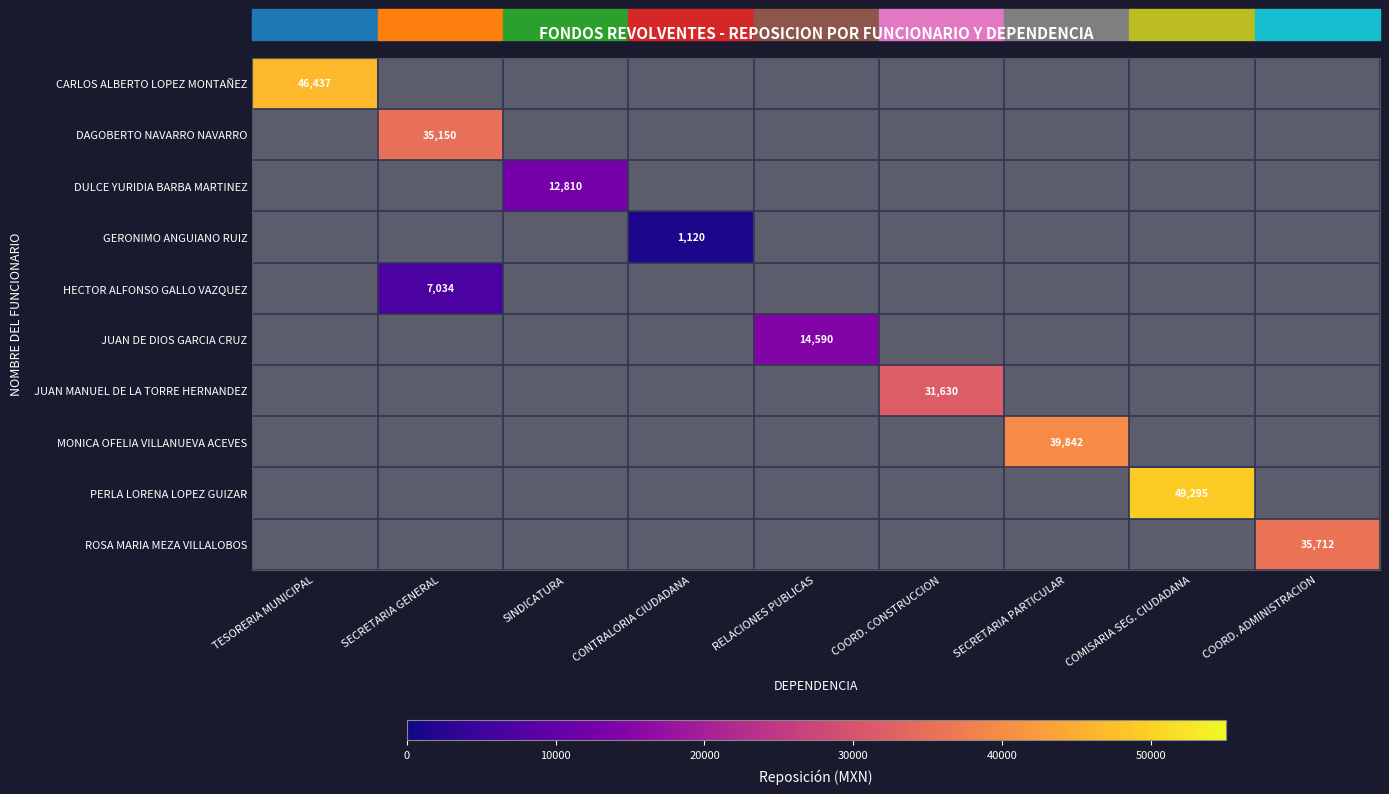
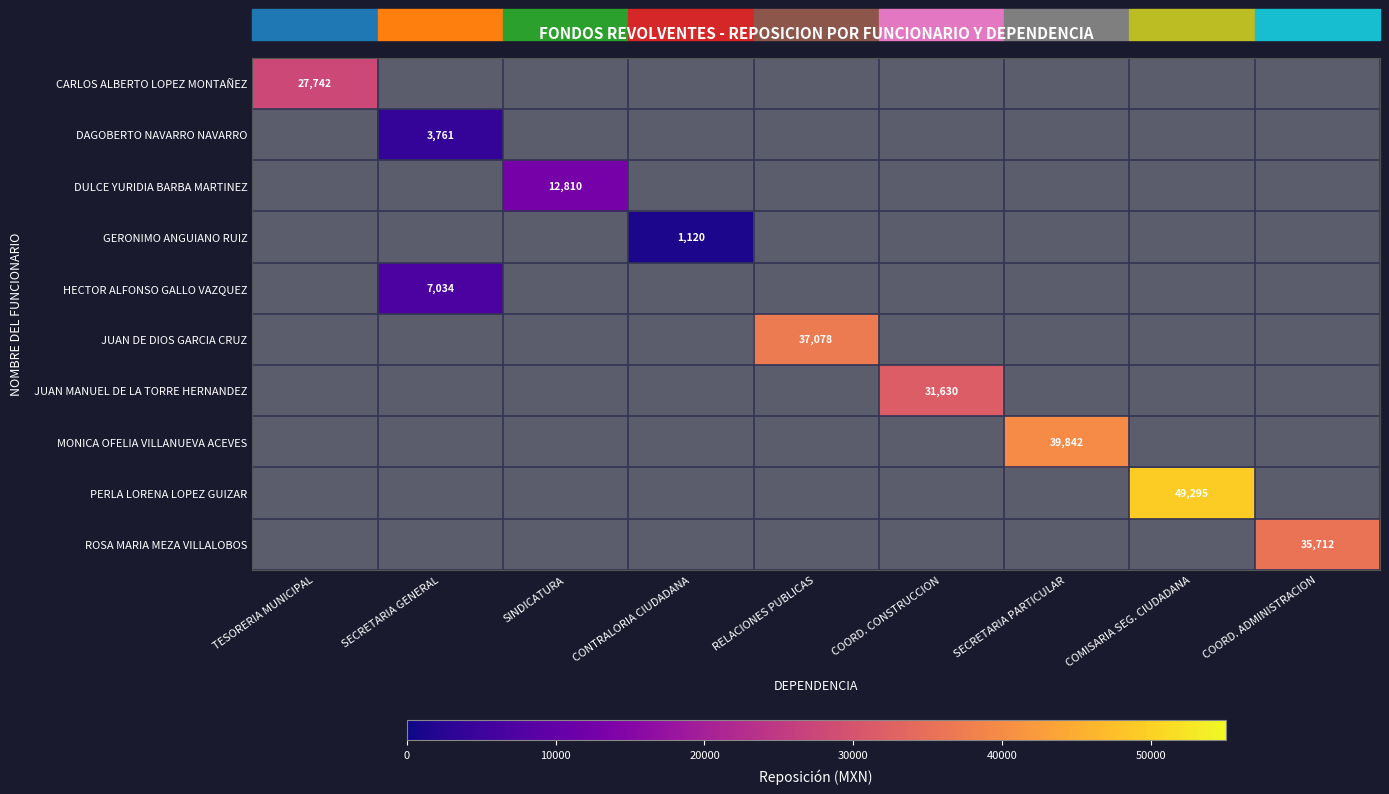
CARLOS ALBERTO LOPEZ MONTAÑEZ, TESORERIA MUNICIPAL: 46,437 -> 27,742
DAGOBERTO NAVARRO NAVARRO, SECRETARIA GENERAL: 35,150 -> 3,761
JUAN DE DIOS GARCIA CRUZ, RELACIONES PUBLICAS: 14,590 -> 37,078
